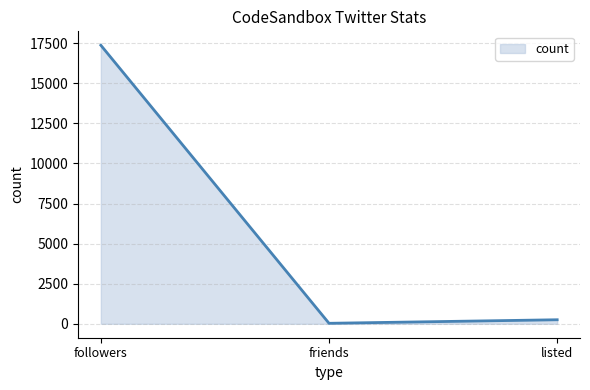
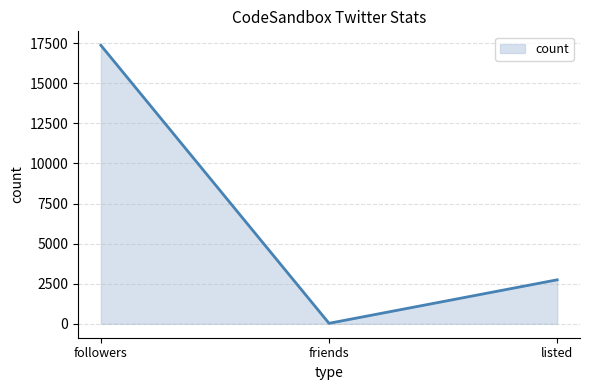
listed: 300 -> 2700
